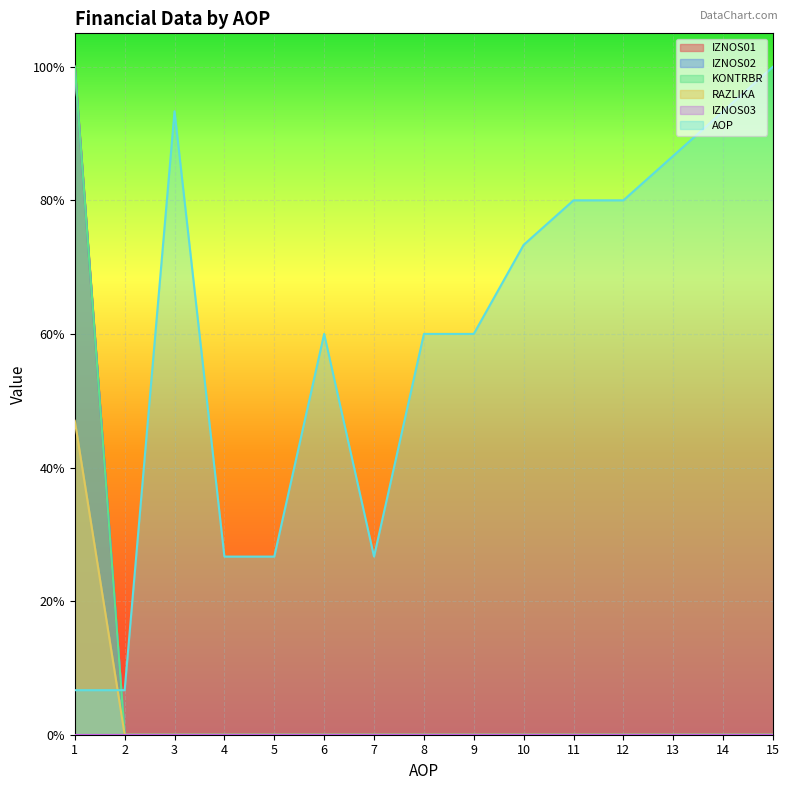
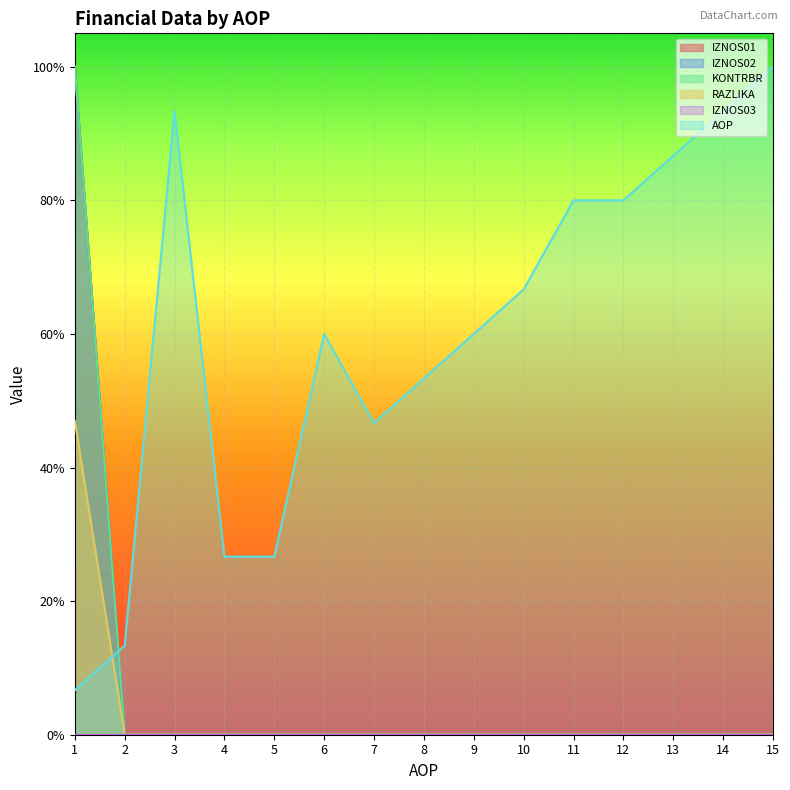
AOP, 2: 7% -> 13%
AOP, 7: 27% -> 47%
AOP, 8: 60% -> 53%
AOP, 10: 73% -> 67%
